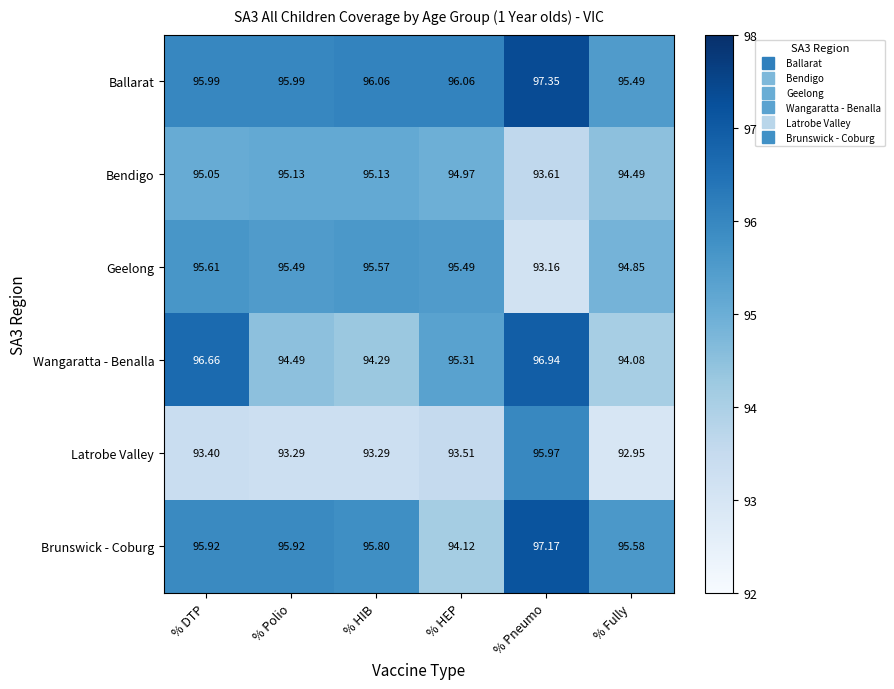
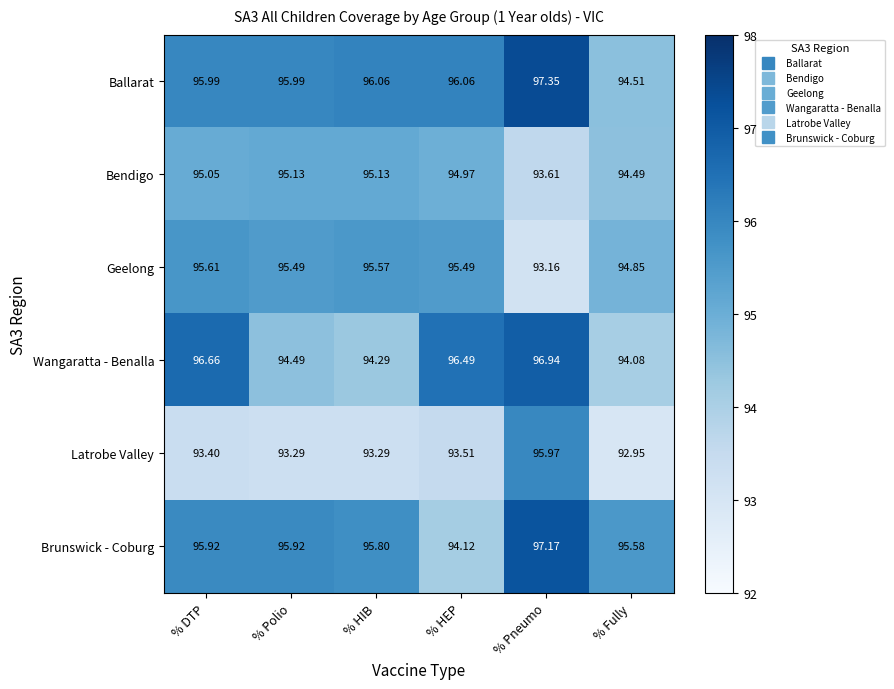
Ballarat, % Fully: 95.49 -> 94.51
Wangaratta - Benalla, % HEP: 95.31 -> 96.49
